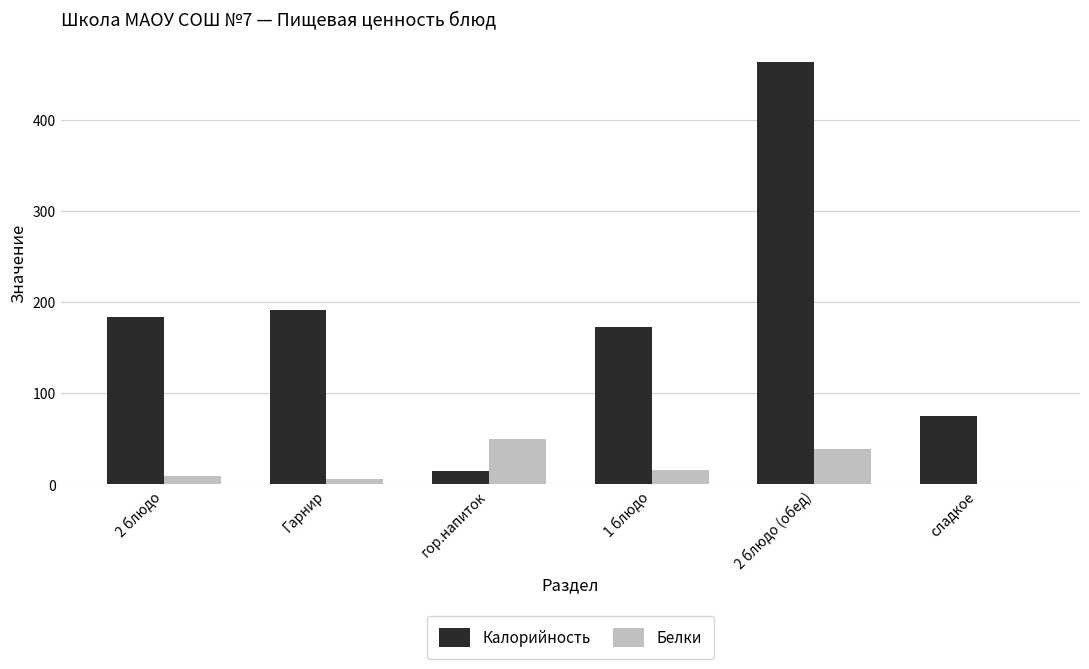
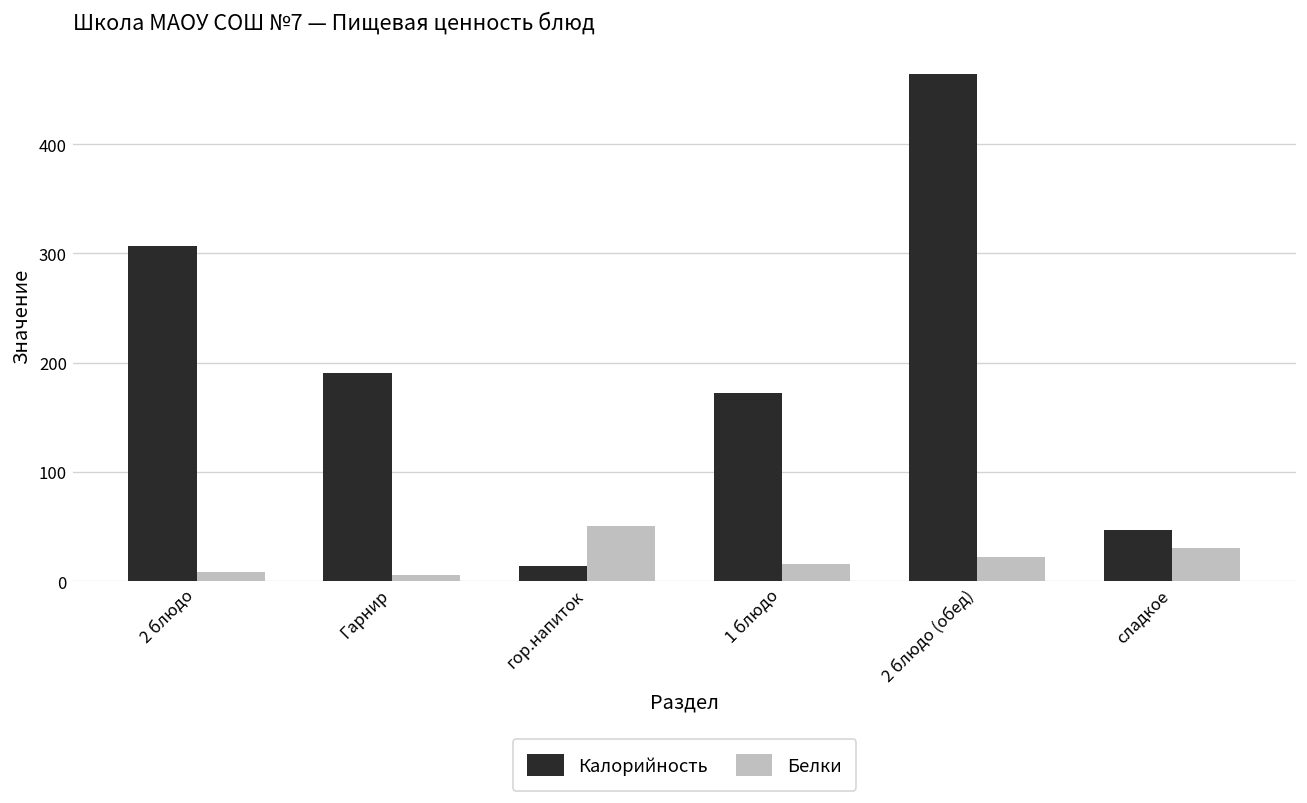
Калорийность, 2 блюдо: 180 -> 310
Белки, 2 блюдо (обед): 40 -> 20
Калорийность, сладкое: 80 -> 50
Белки, сладкое: 0 -> 30
